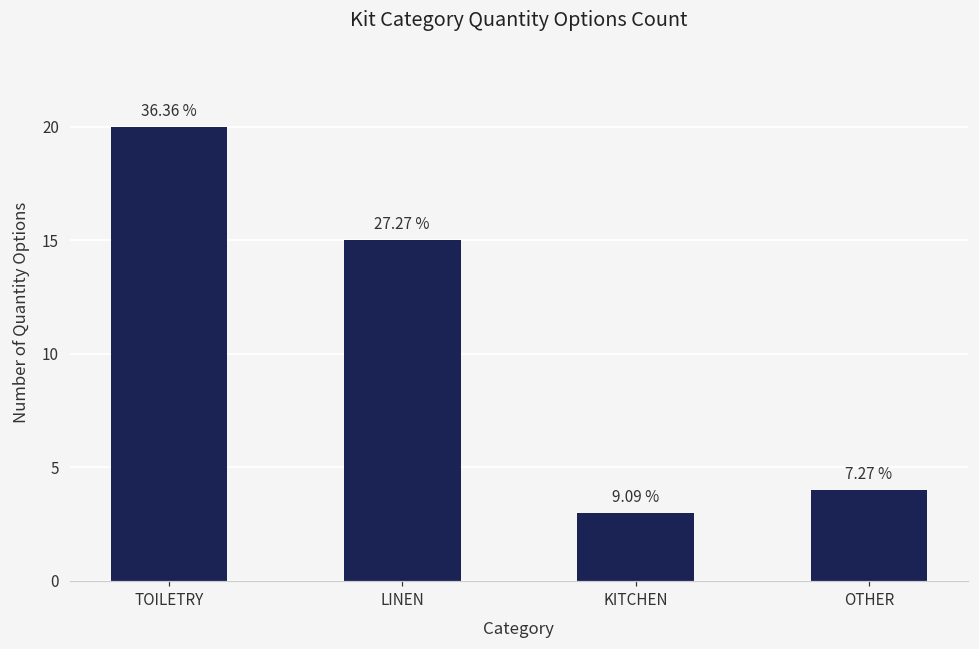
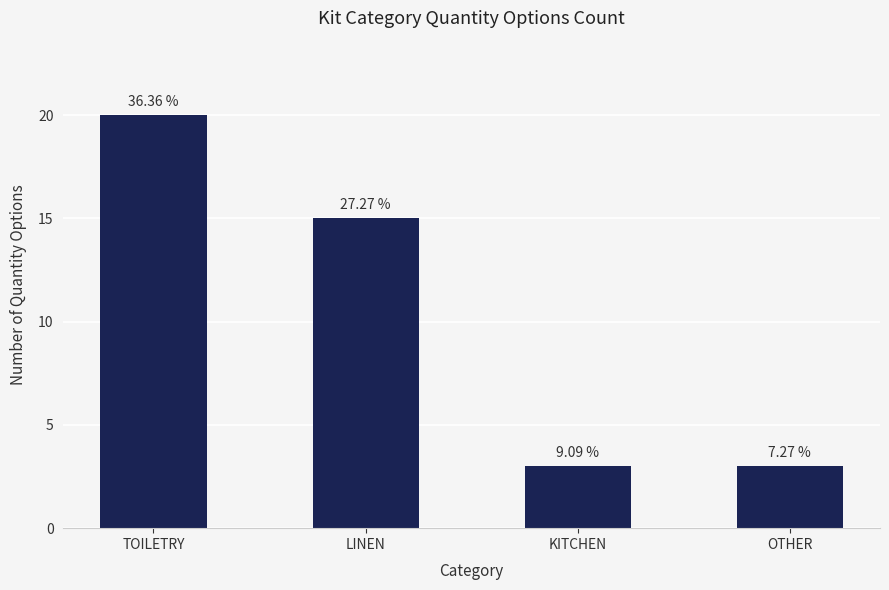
OTHER: 4 -> 3
